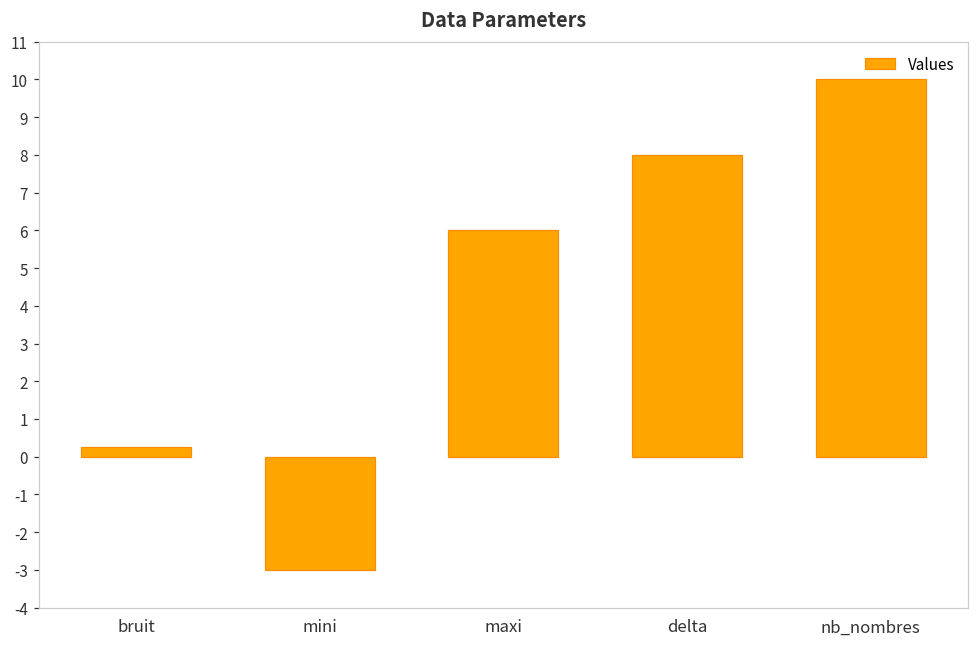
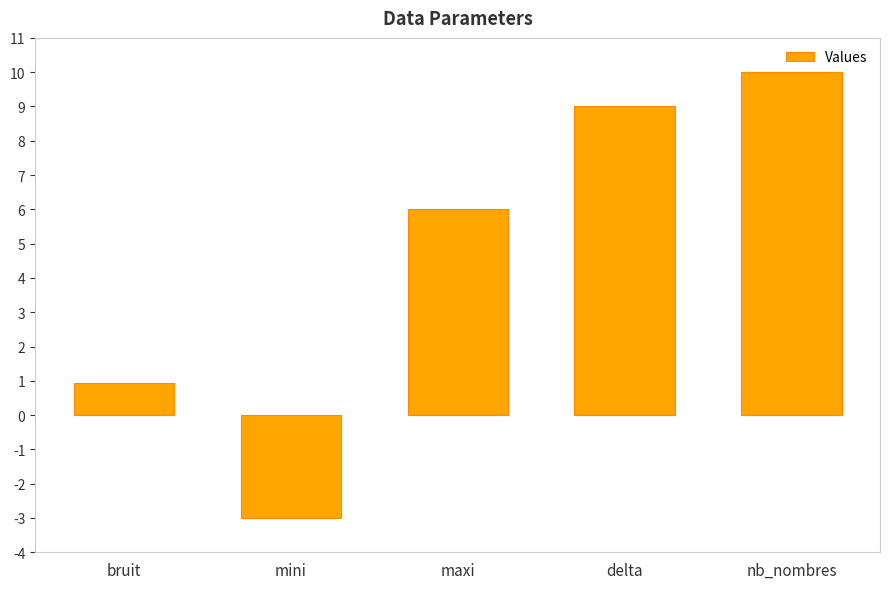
bruit: 0.3 -> 0.9
delta: 8 -> 9
